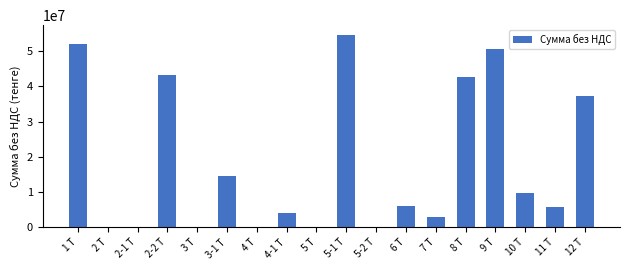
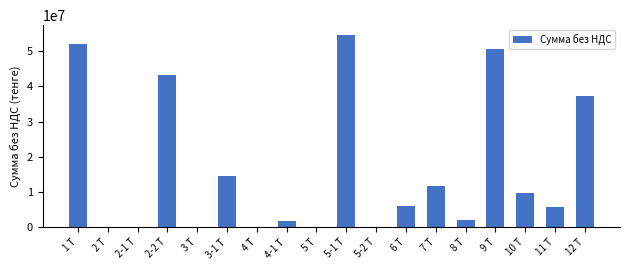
4-1 Т: 4000000 -> 2000000
7 Т: 3000000 -> 12000000
8 Т: 42000000 -> 2000000
